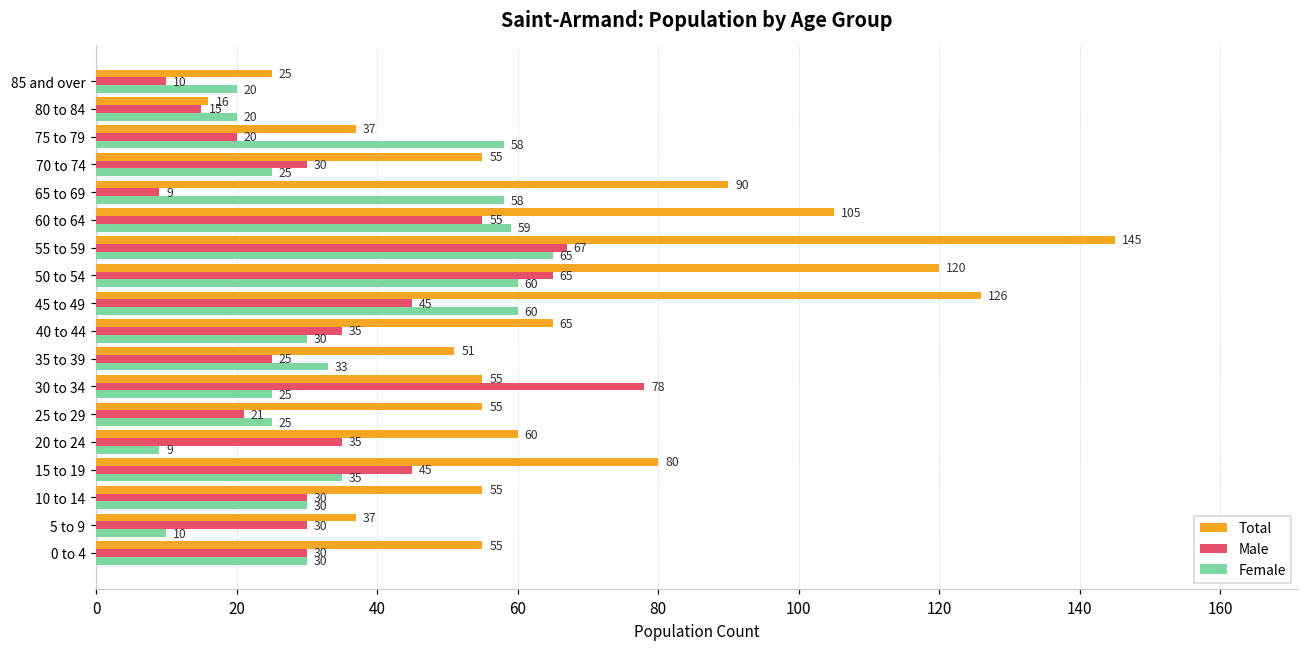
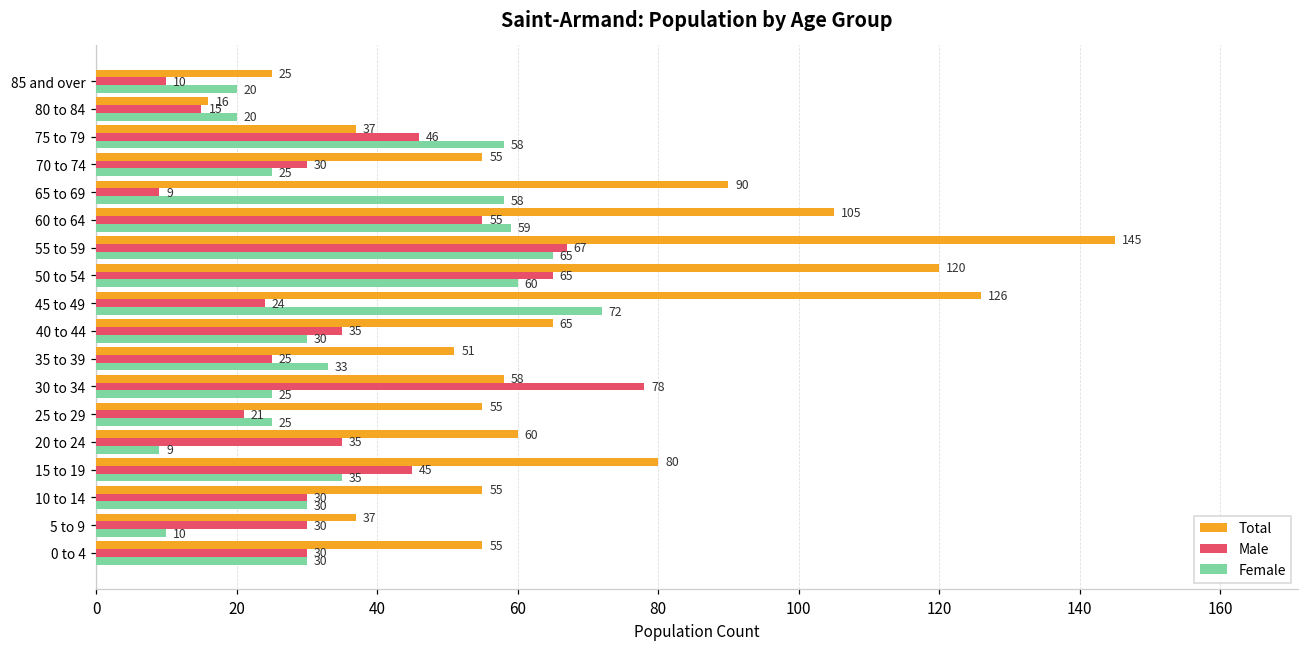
Male, 75 to 79: 20 -> 46
Male, 45 to 49: 45 -> 24
Female, 45 to 49: 60 -> 72
Total, 30 to 34: 55 -> 58
